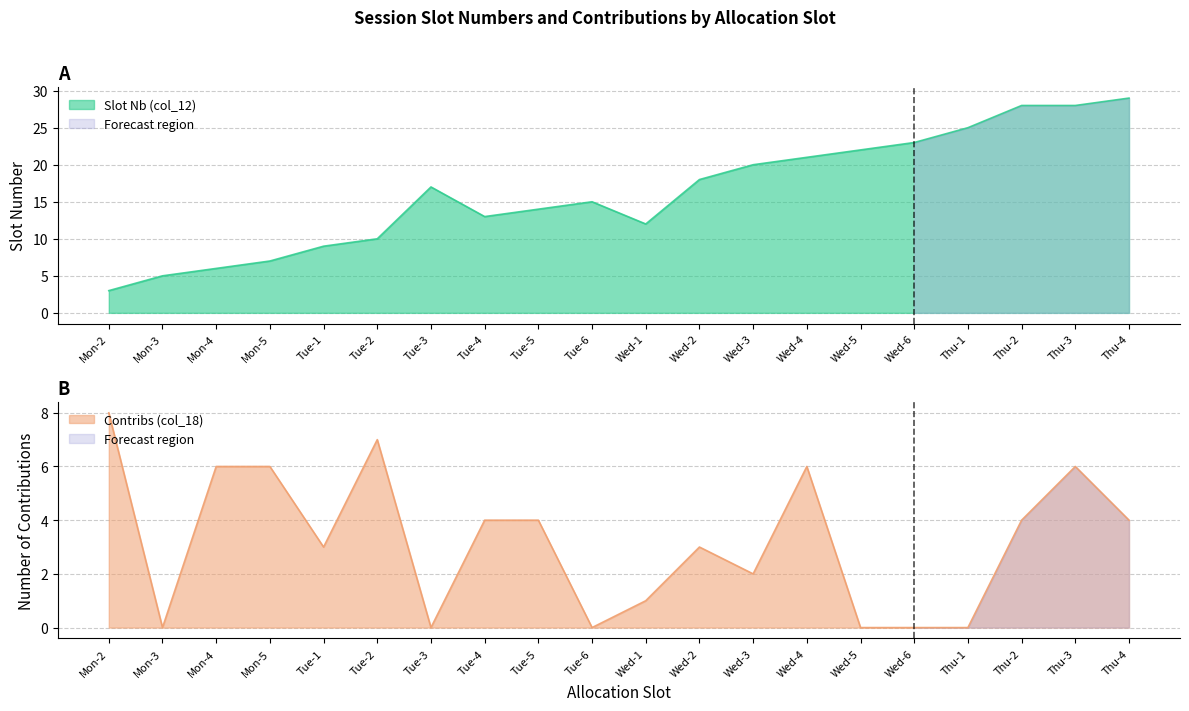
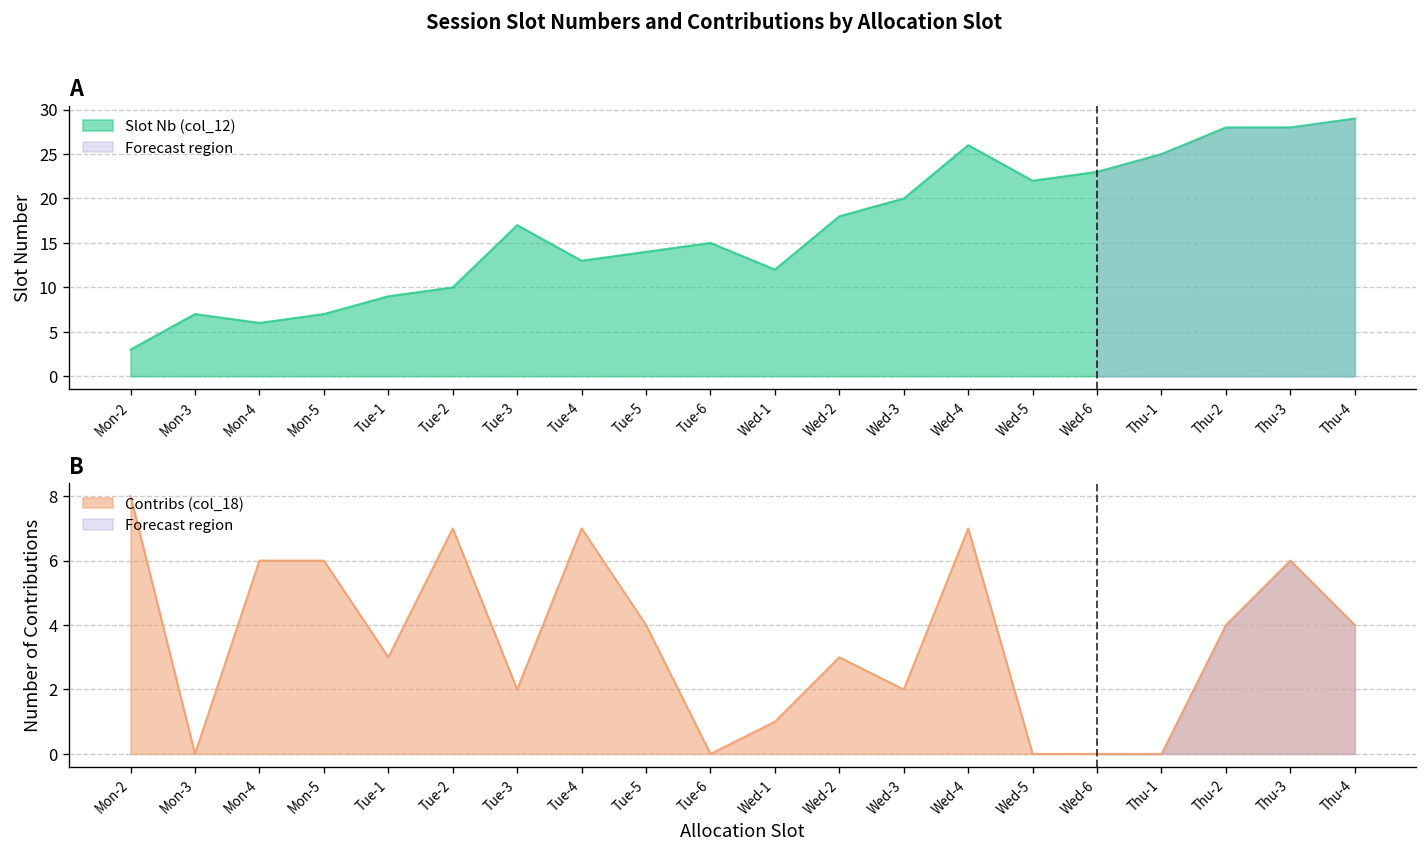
A, Slot Nb (col_12), Mon-3: 5 -> 7
A, Slot Nb (col_12), Wed-4: 21 -> 26
B, Contribs (col_18), Tue-3: 0 -> 2
B, Contribs (col_18), Tue-4: 4 -> 7
B, Contribs (col_18), Wed-4: 6 -> 7
